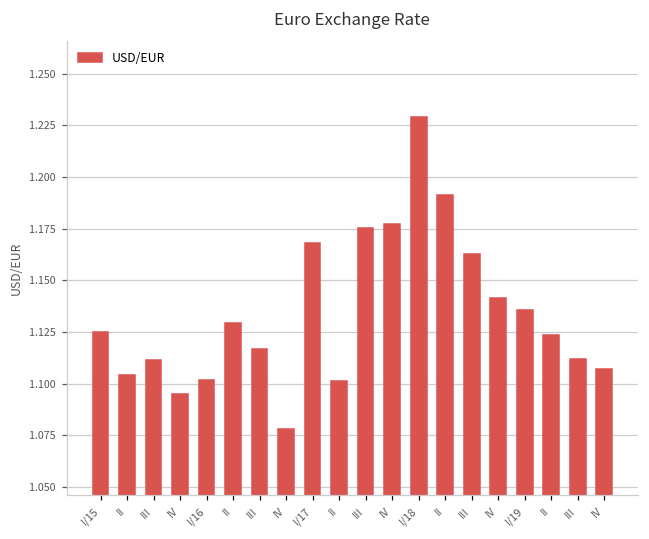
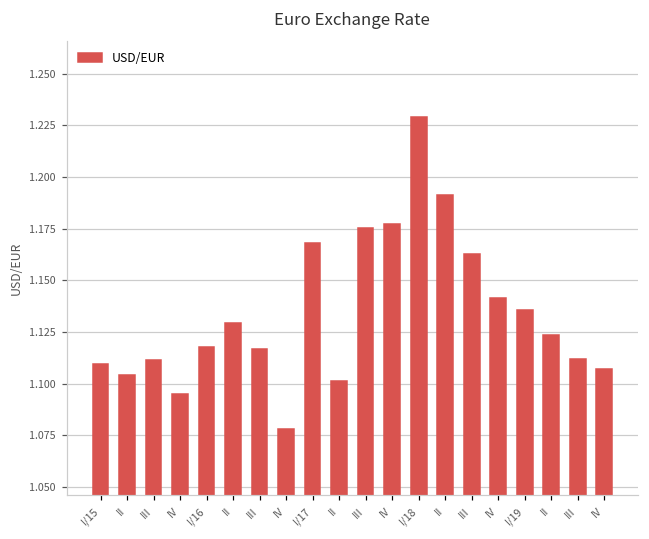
I/15: 1.125 -> 1.110
I/16: 1.102 -> 1.118
